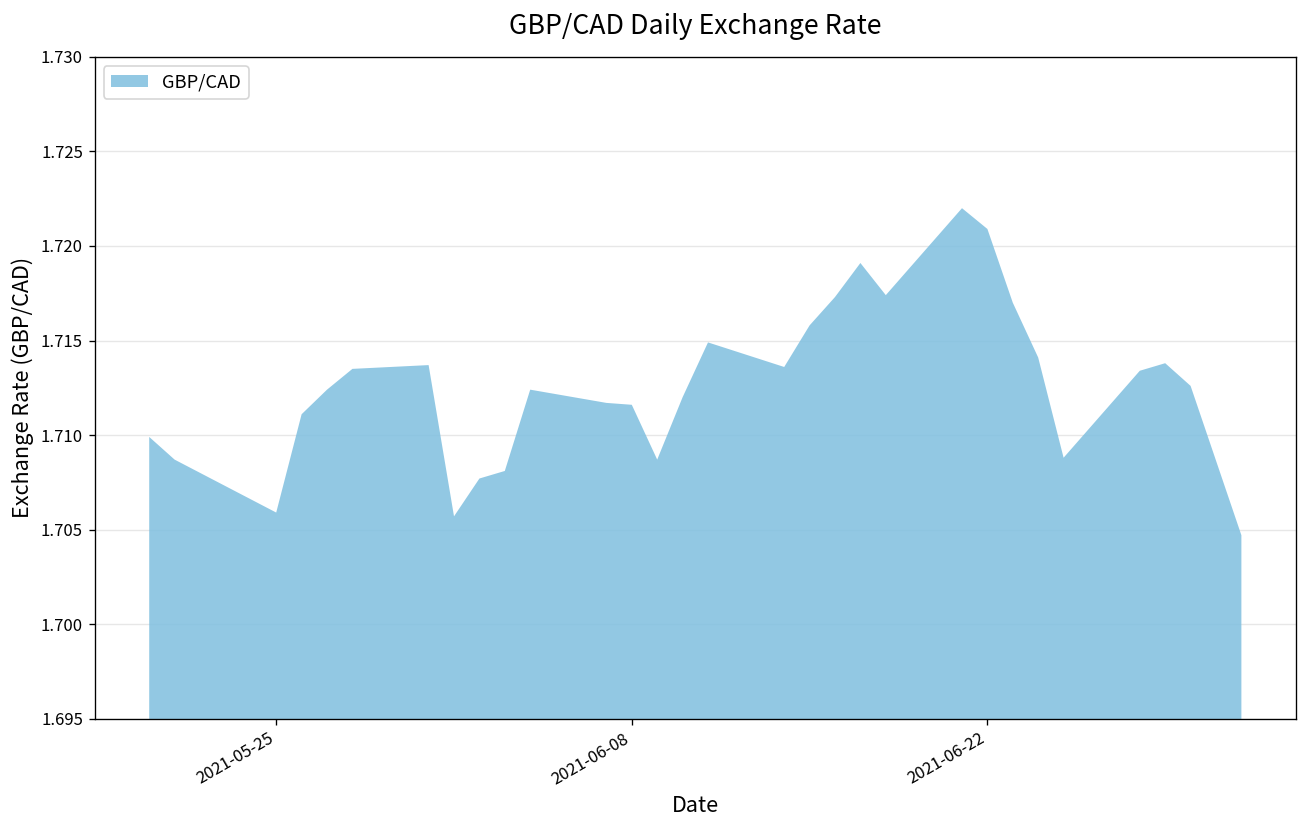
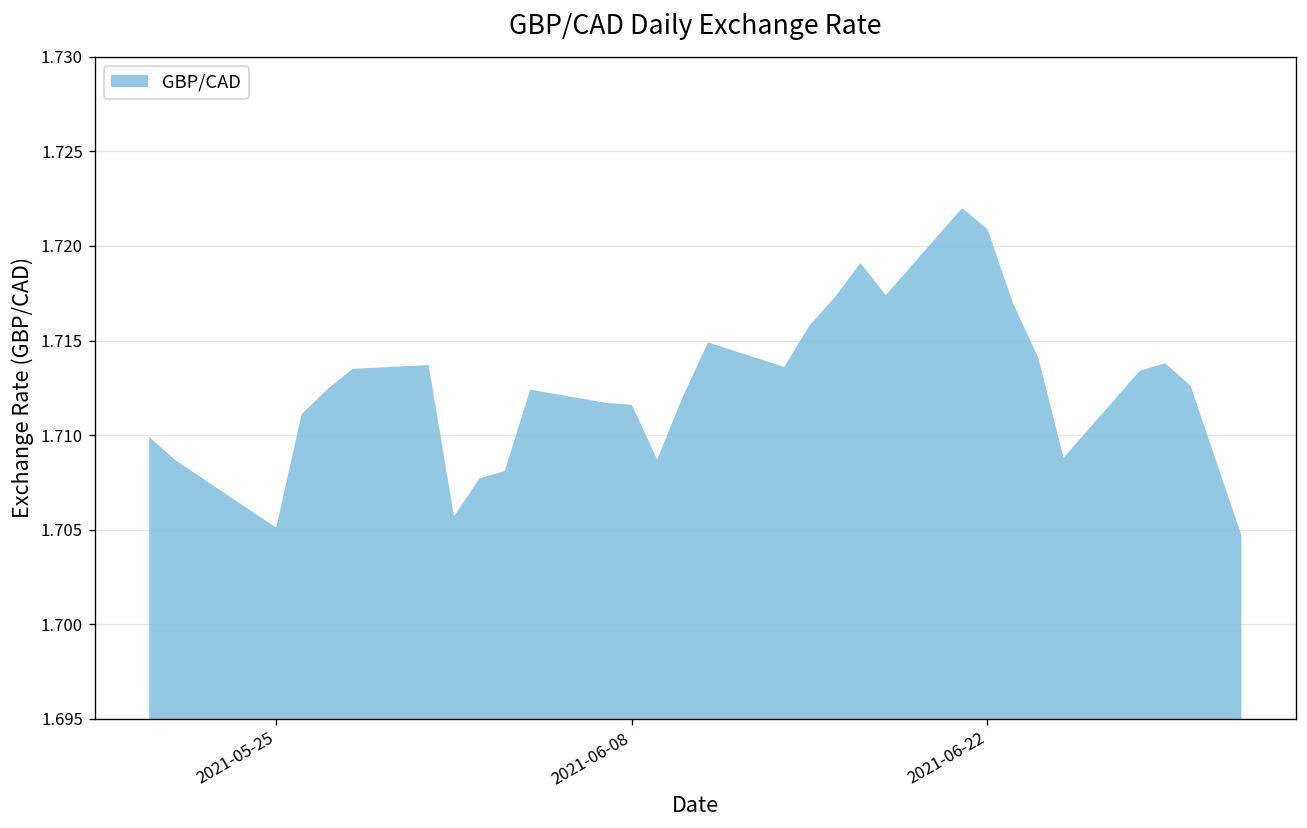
2021-05-25: 1.7059 -> 1.7051
